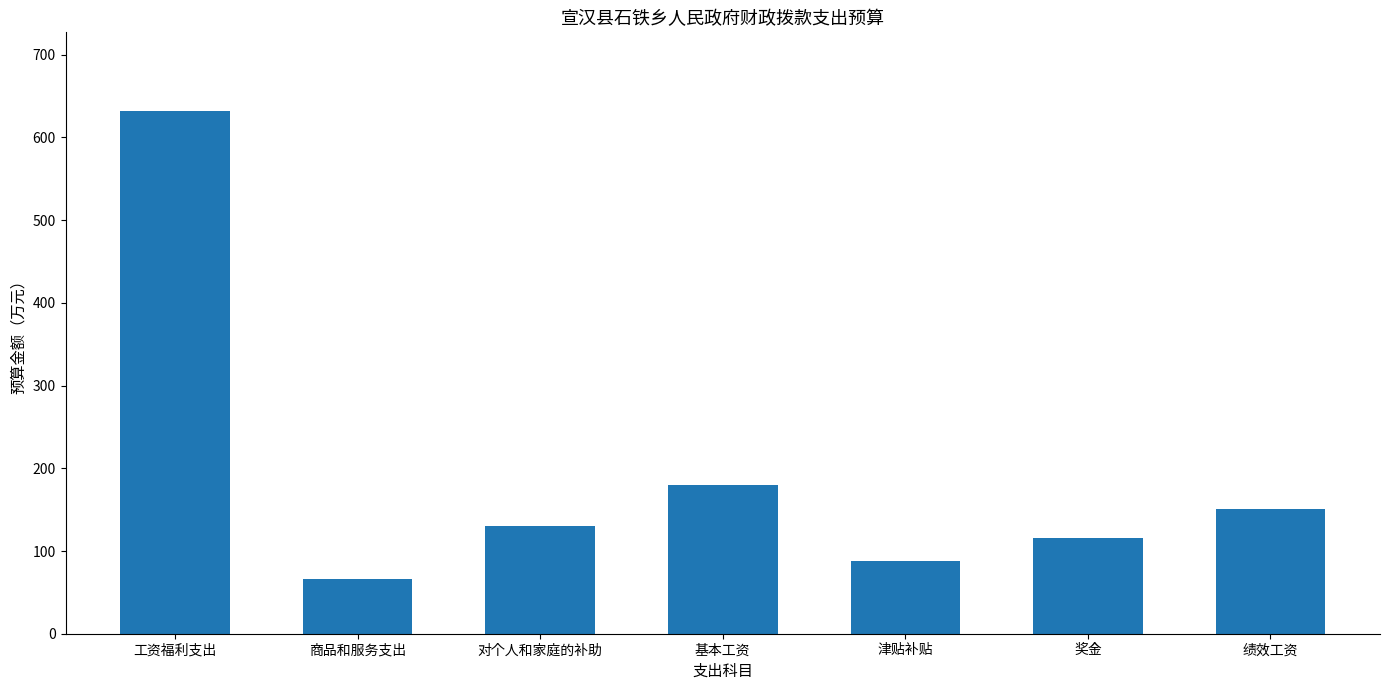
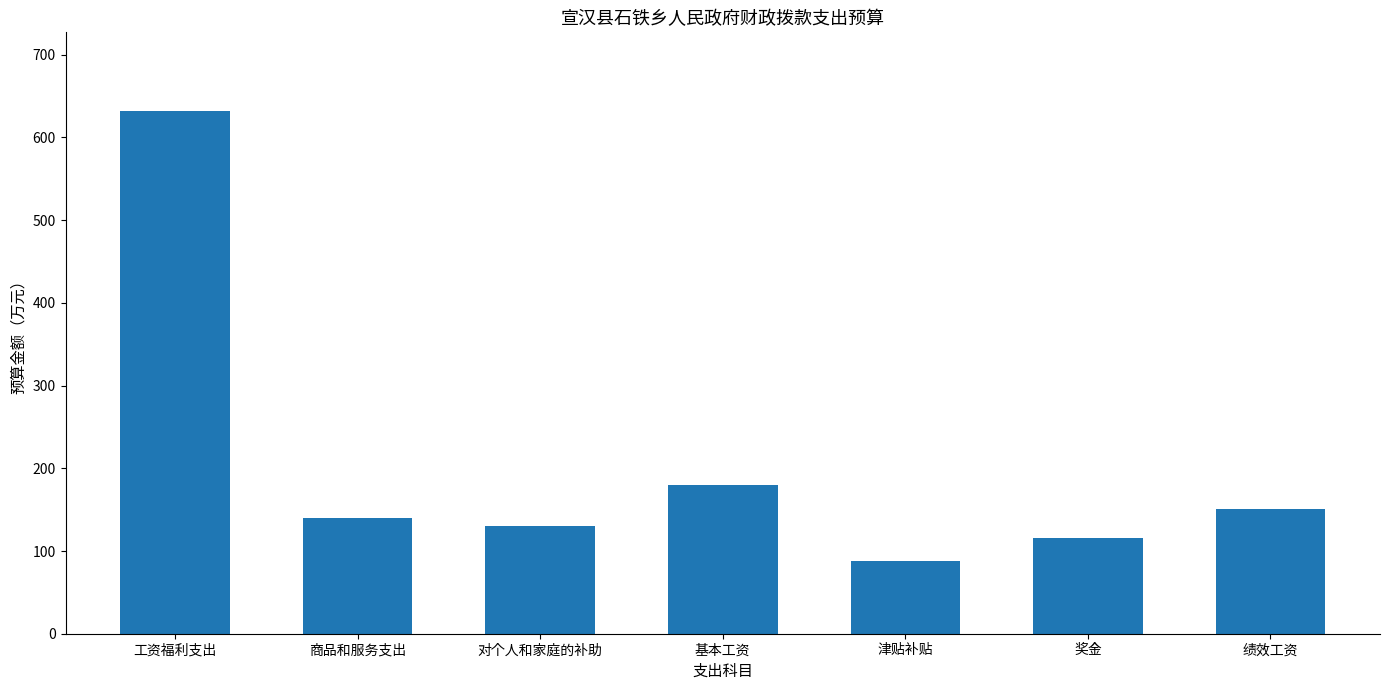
商品和服务支出: 70 -> 140
